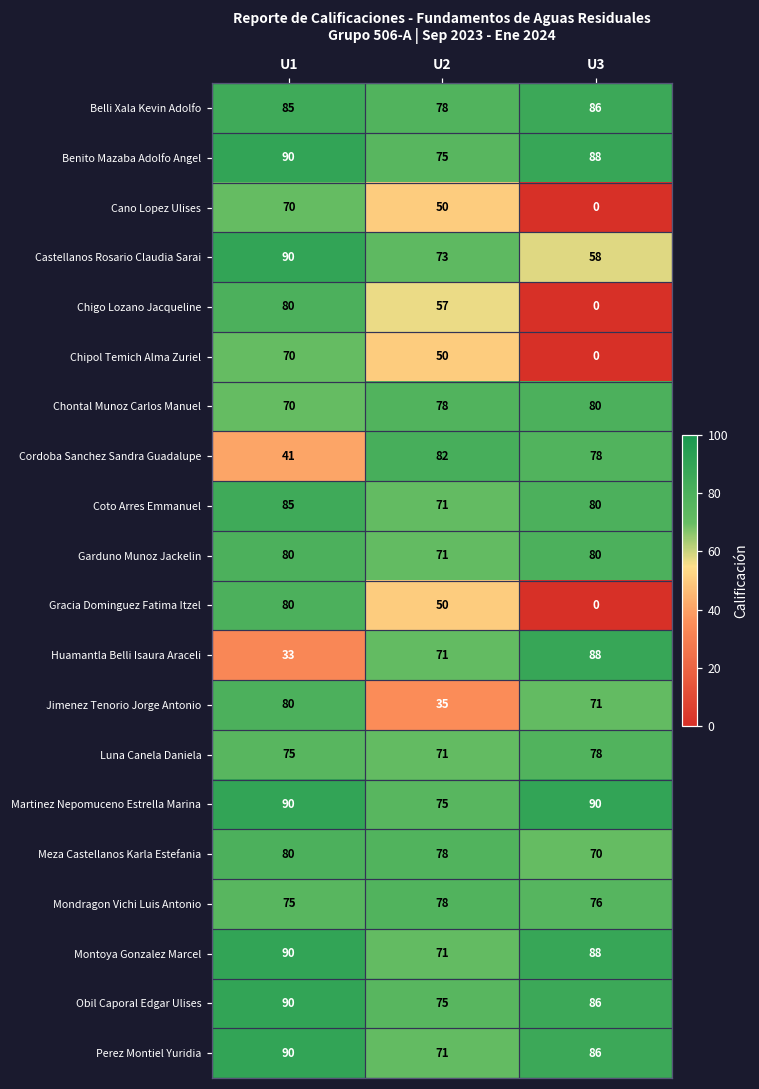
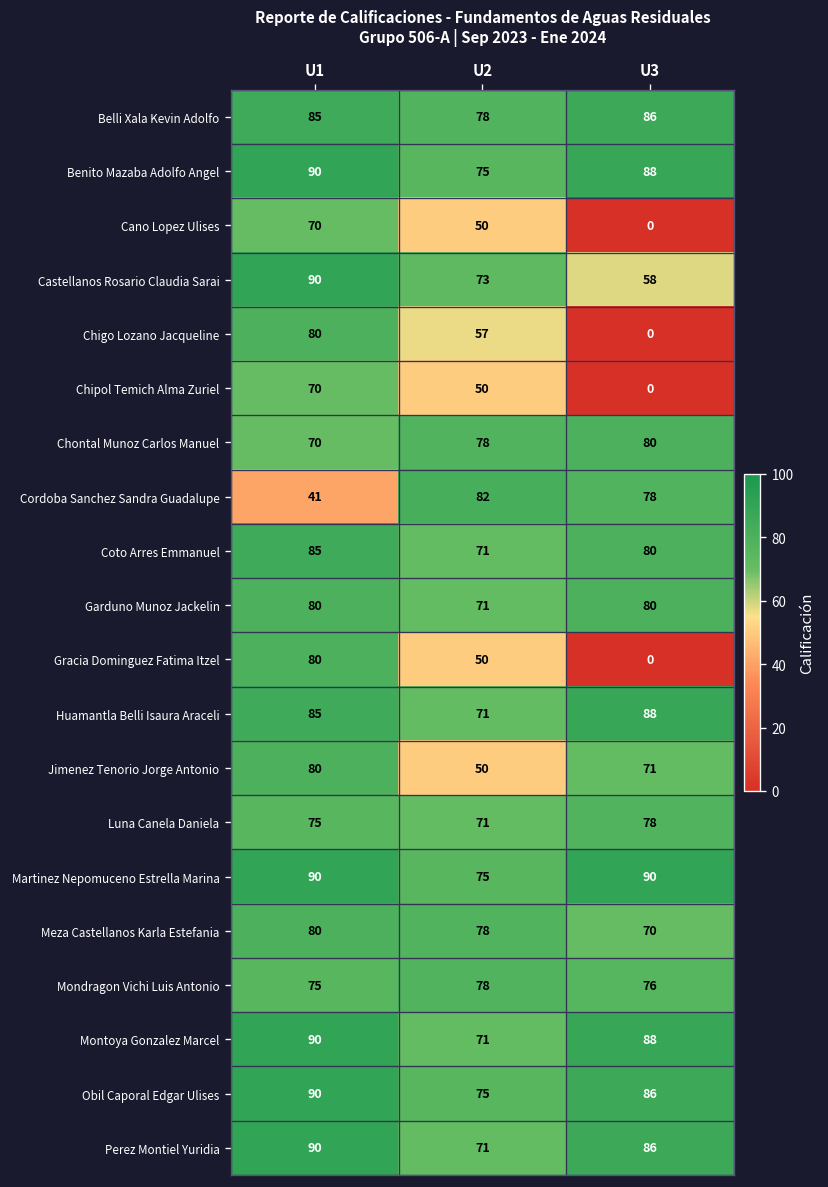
Huamantla Belli Isaura Araceli, U1: 33 -> 85
Jimenez Tenorio Jorge Antonio, U2: 35 -> 50
